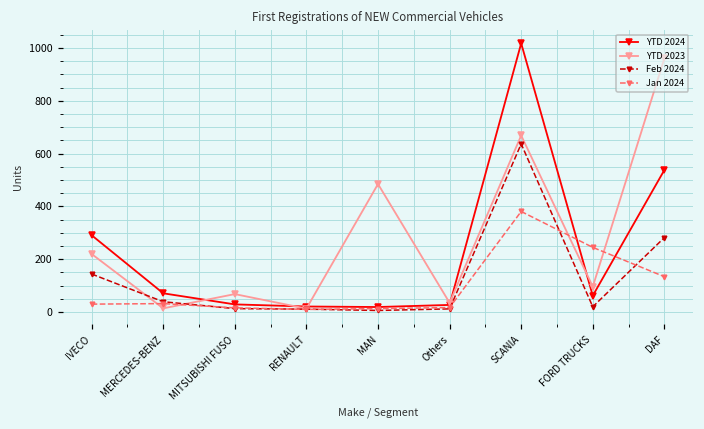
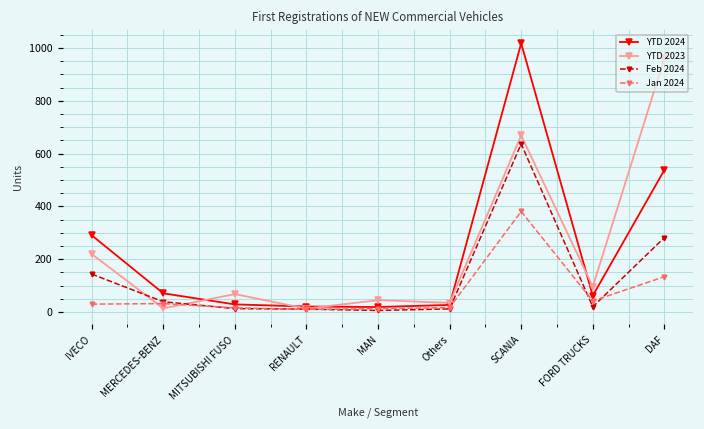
YTD 2023, MAN: 490 -> 50
Jan 2024, FORD TRUCKS: 250 -> 40
